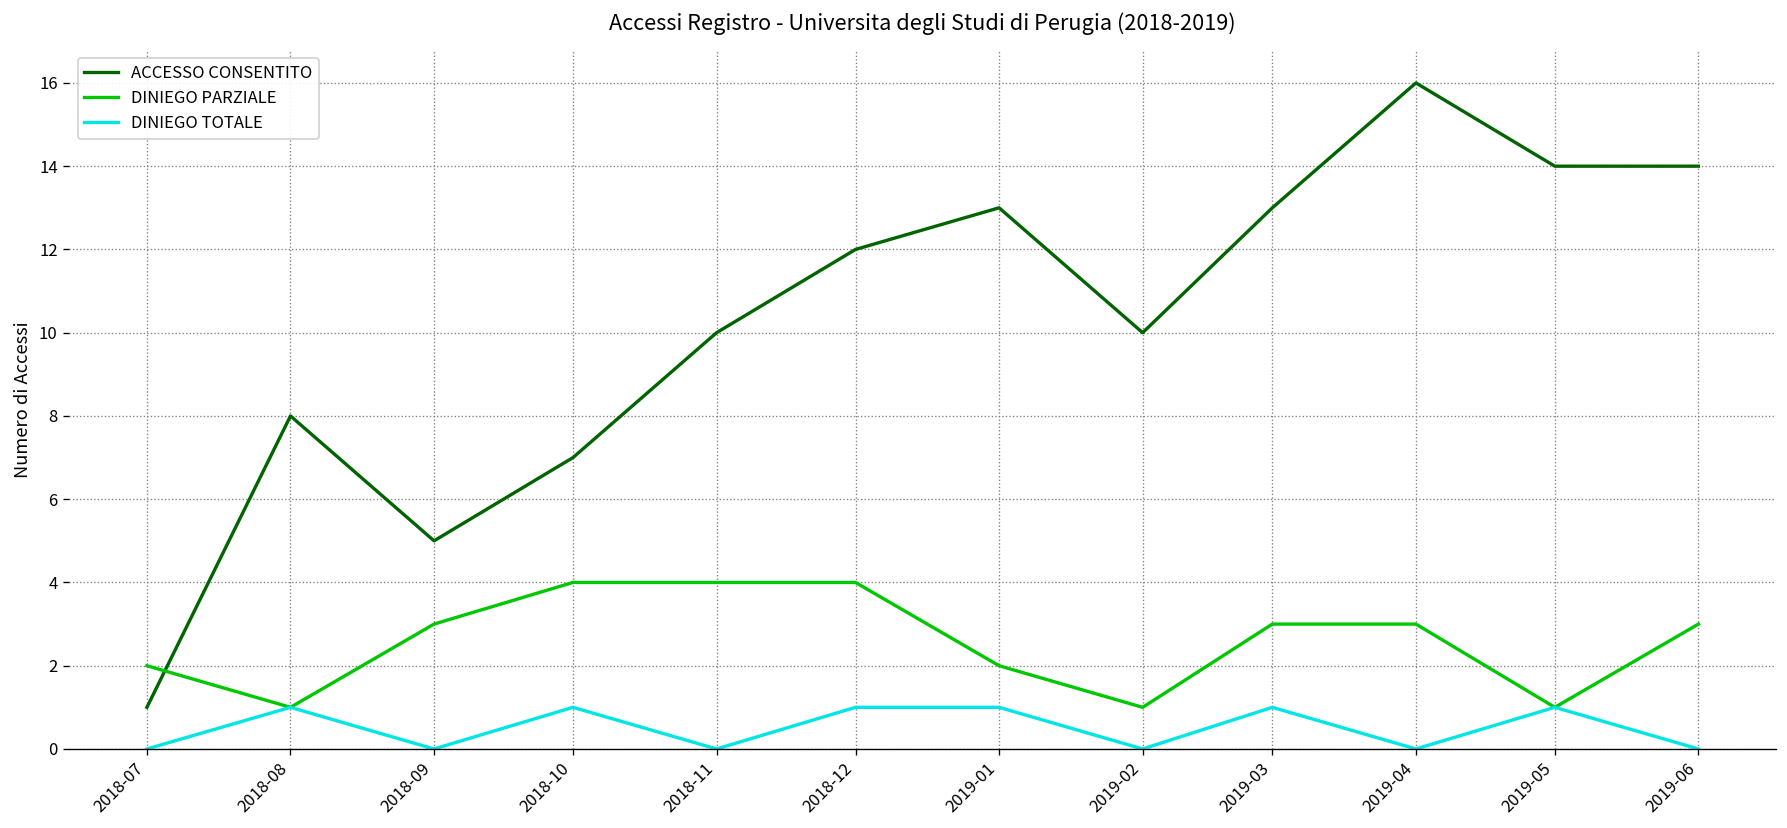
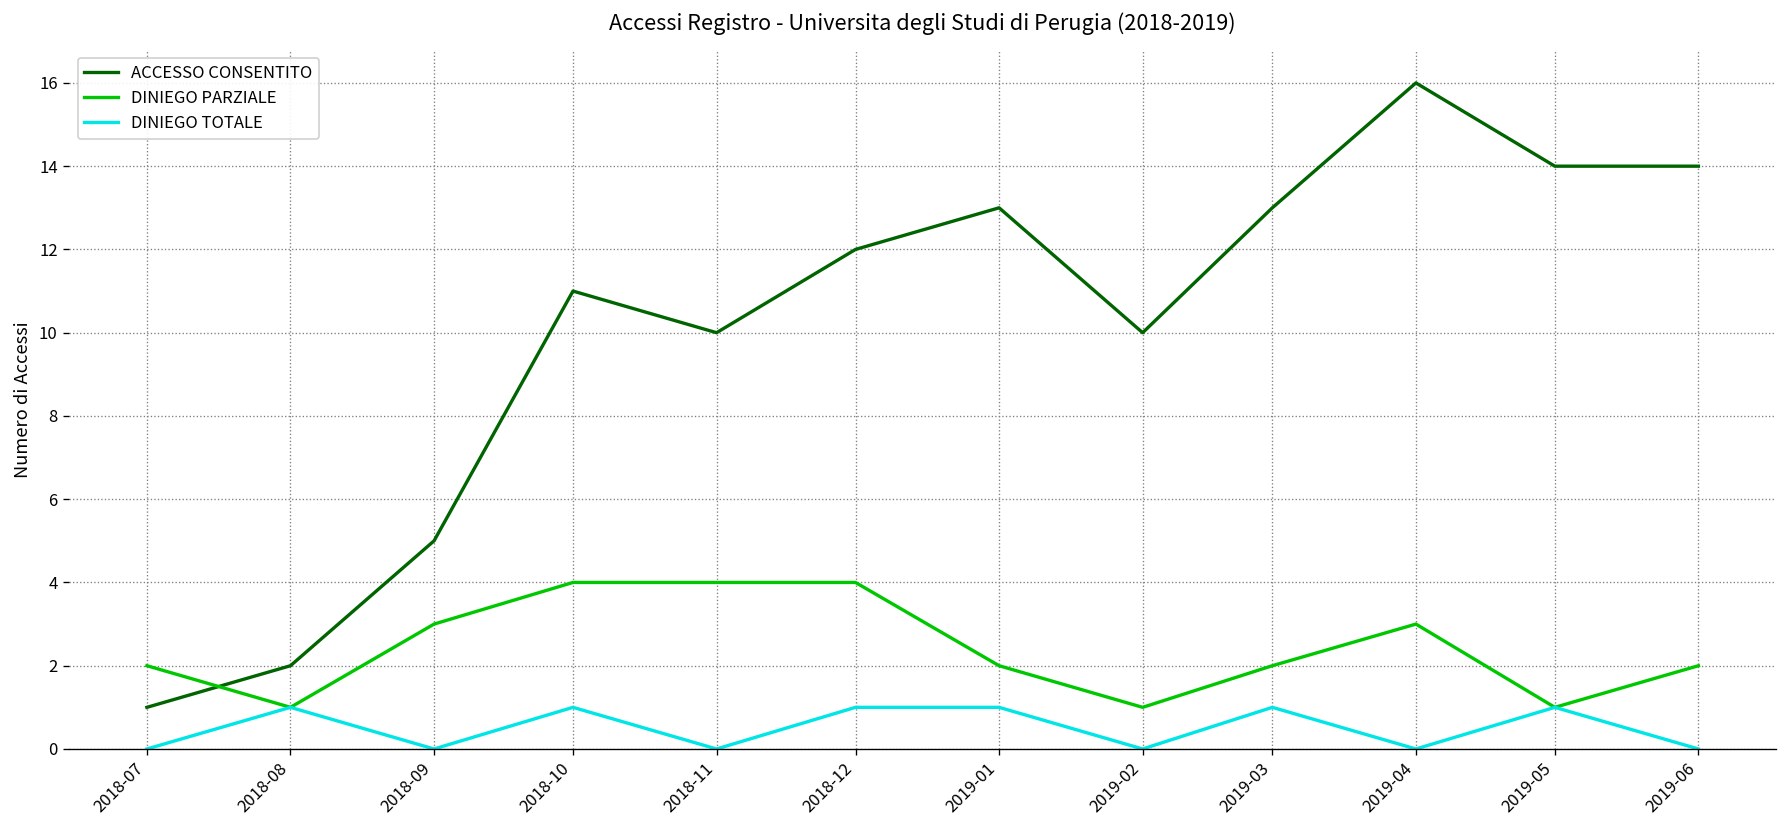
ACCESSO CONSENTITO, 2018-08: 8 -> 2
ACCESSO CONSENTITO, 2018-10: 7 -> 11
DINIEGO PARZIALE, 2019-03: 3 -> 2
DINIEGO PARZIALE, 2019-06: 3 -> 2
